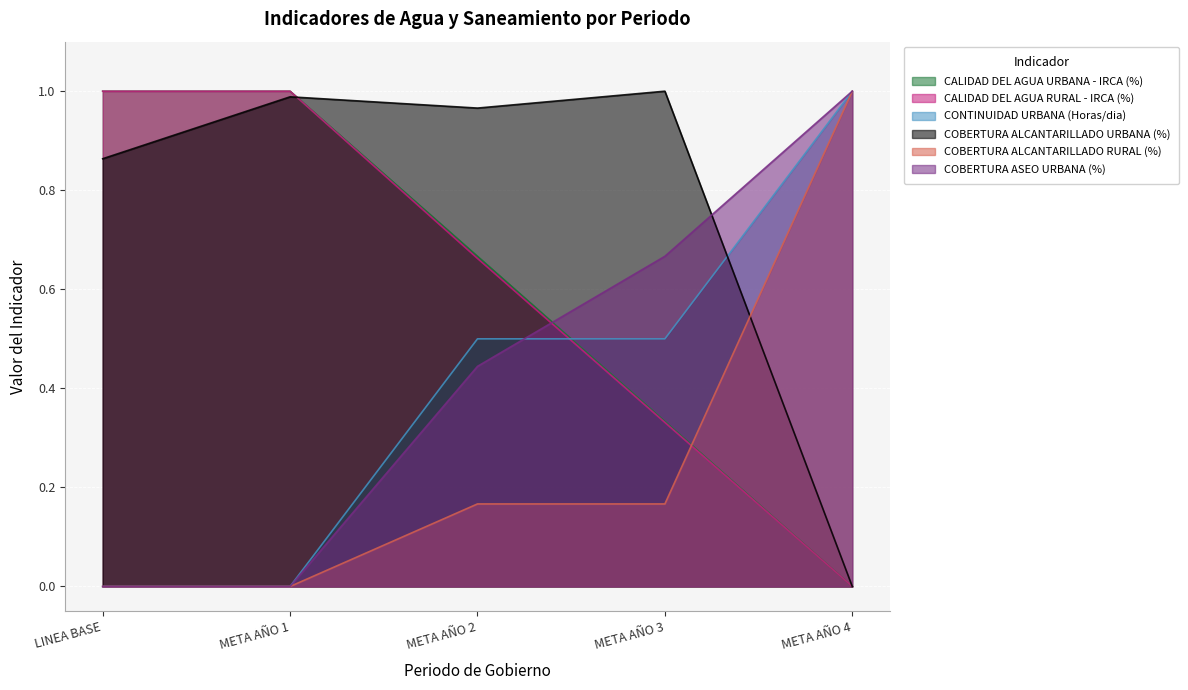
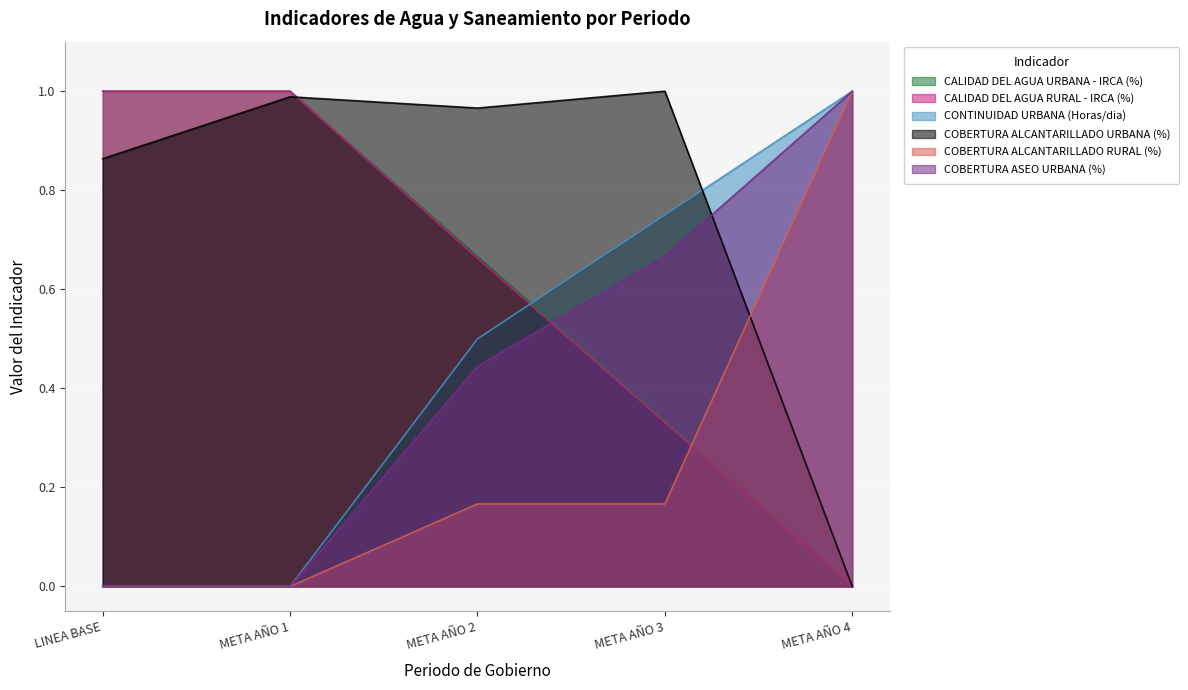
CONTINUIDAD URBANA (Horas/dia), META AÑO 3: 0.50 -> 0.75
